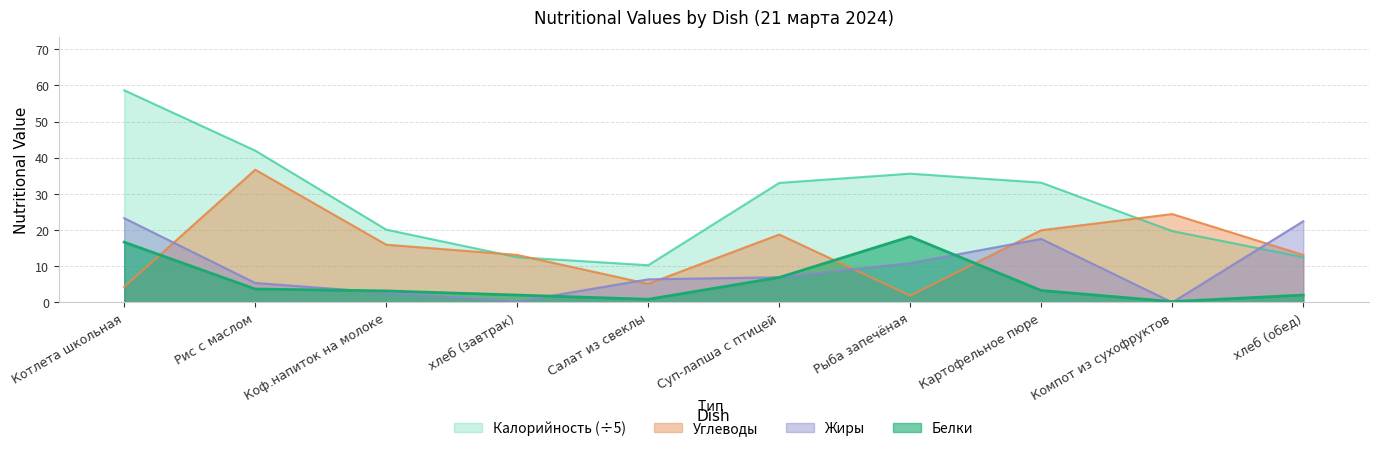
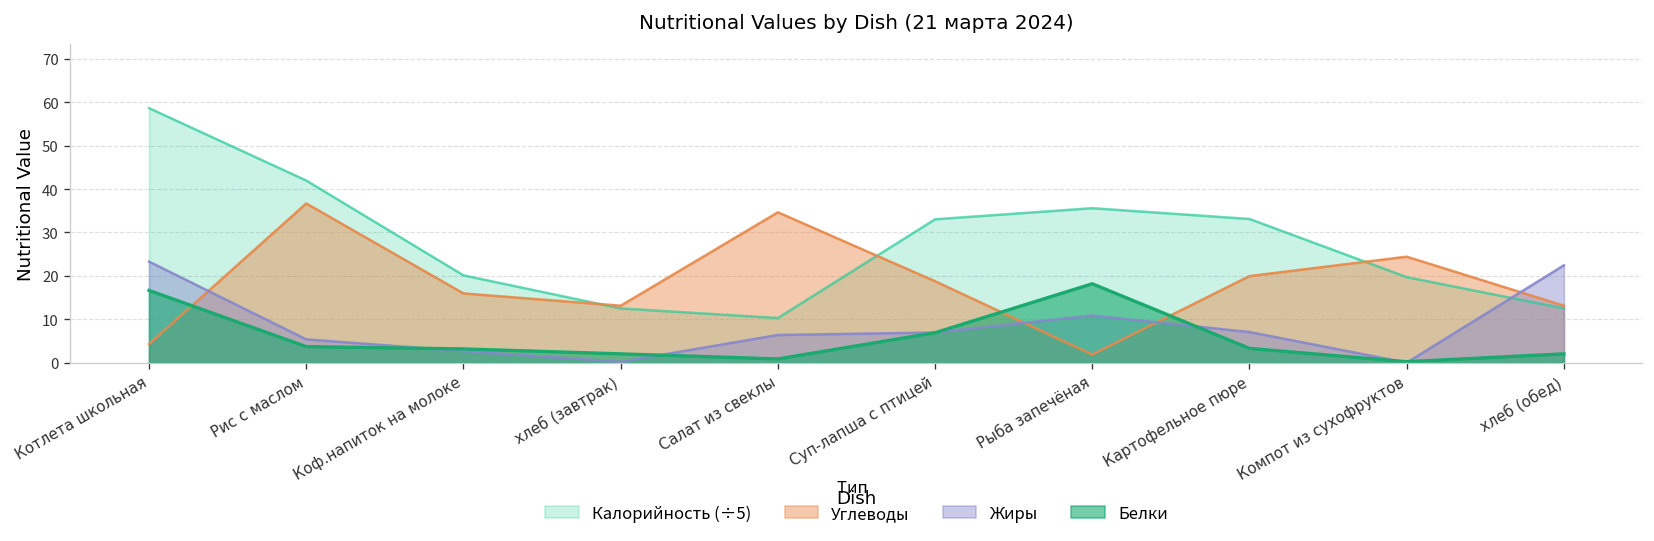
Углеводы, Салат из свеклы: 5 -> 35
Жиры, Картофельное пюре: 18 -> 7
